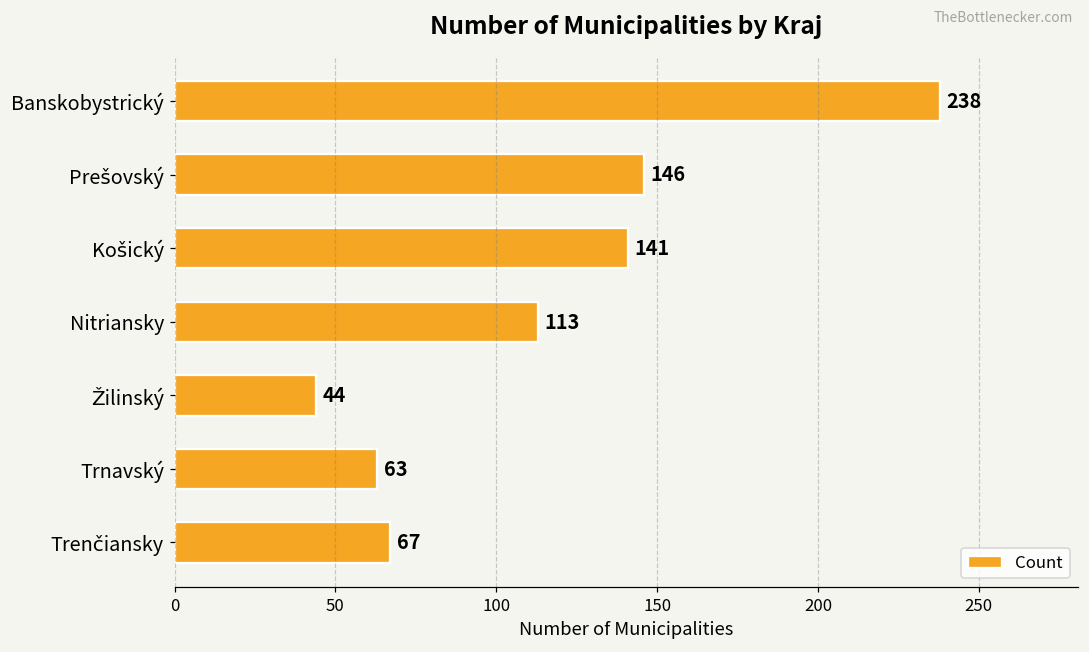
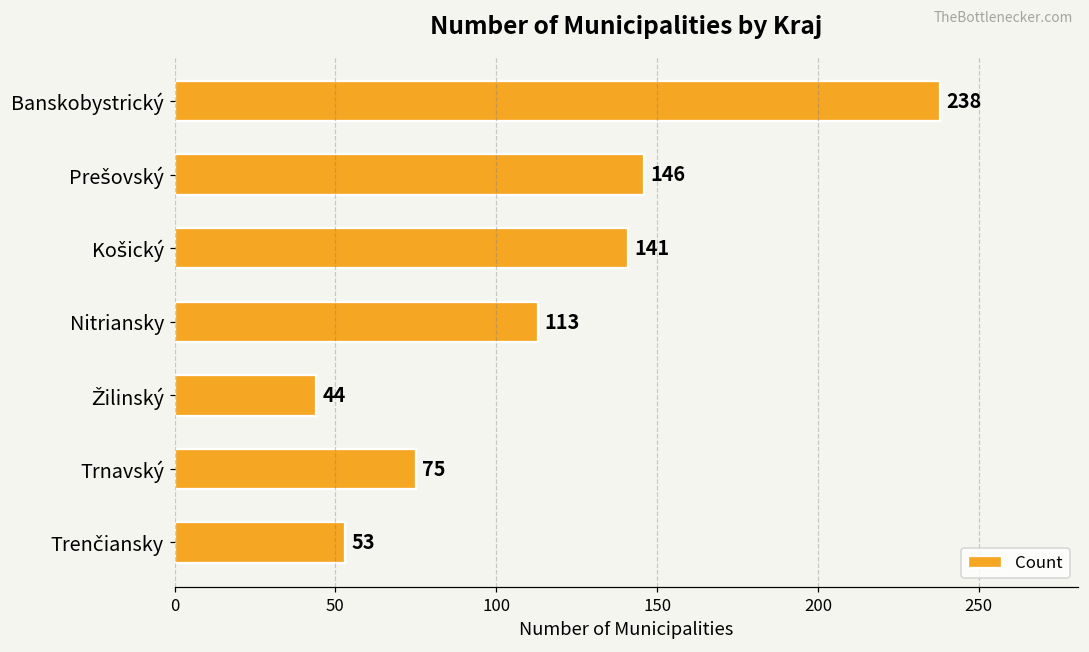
Trnavský: 63 -> 75
Trenčiansky: 67 -> 53
